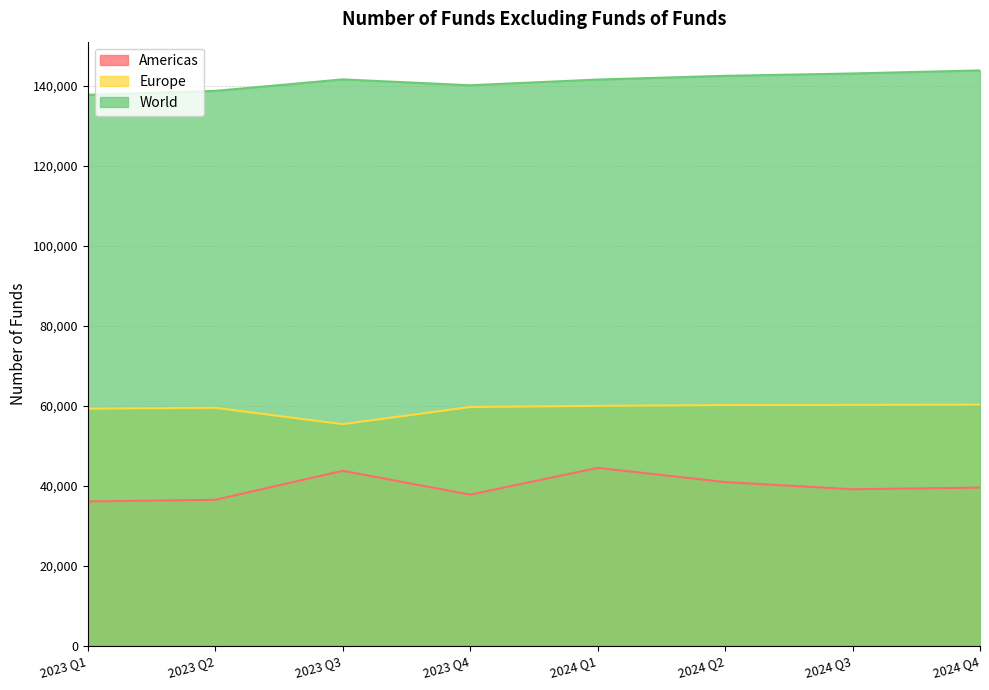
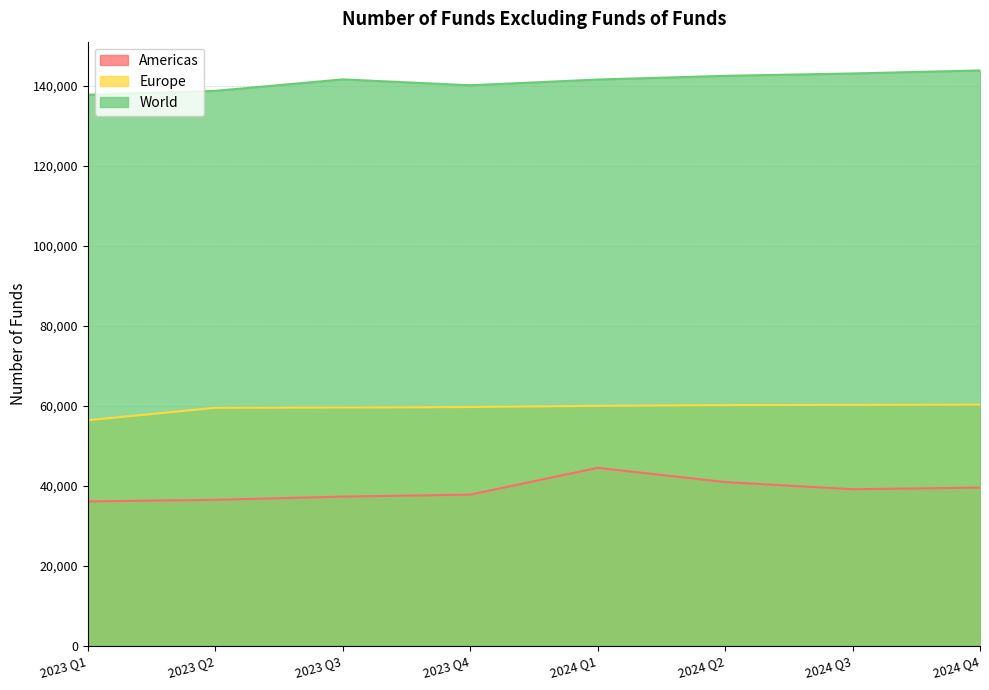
Europe, 2023 Q1: 59,000 -> 56,000
Americas, 2023 Q3: 44,000 -> 37,000
Europe, 2023 Q3: 55,000 -> 60,000
